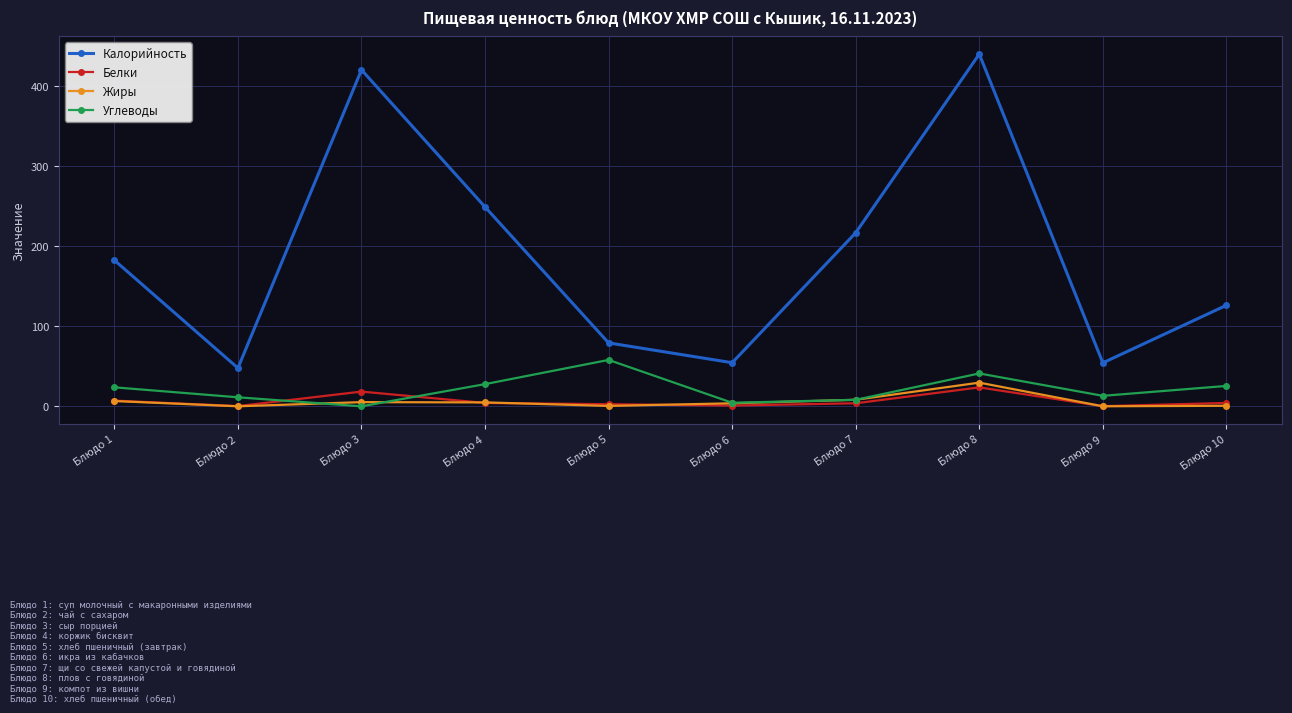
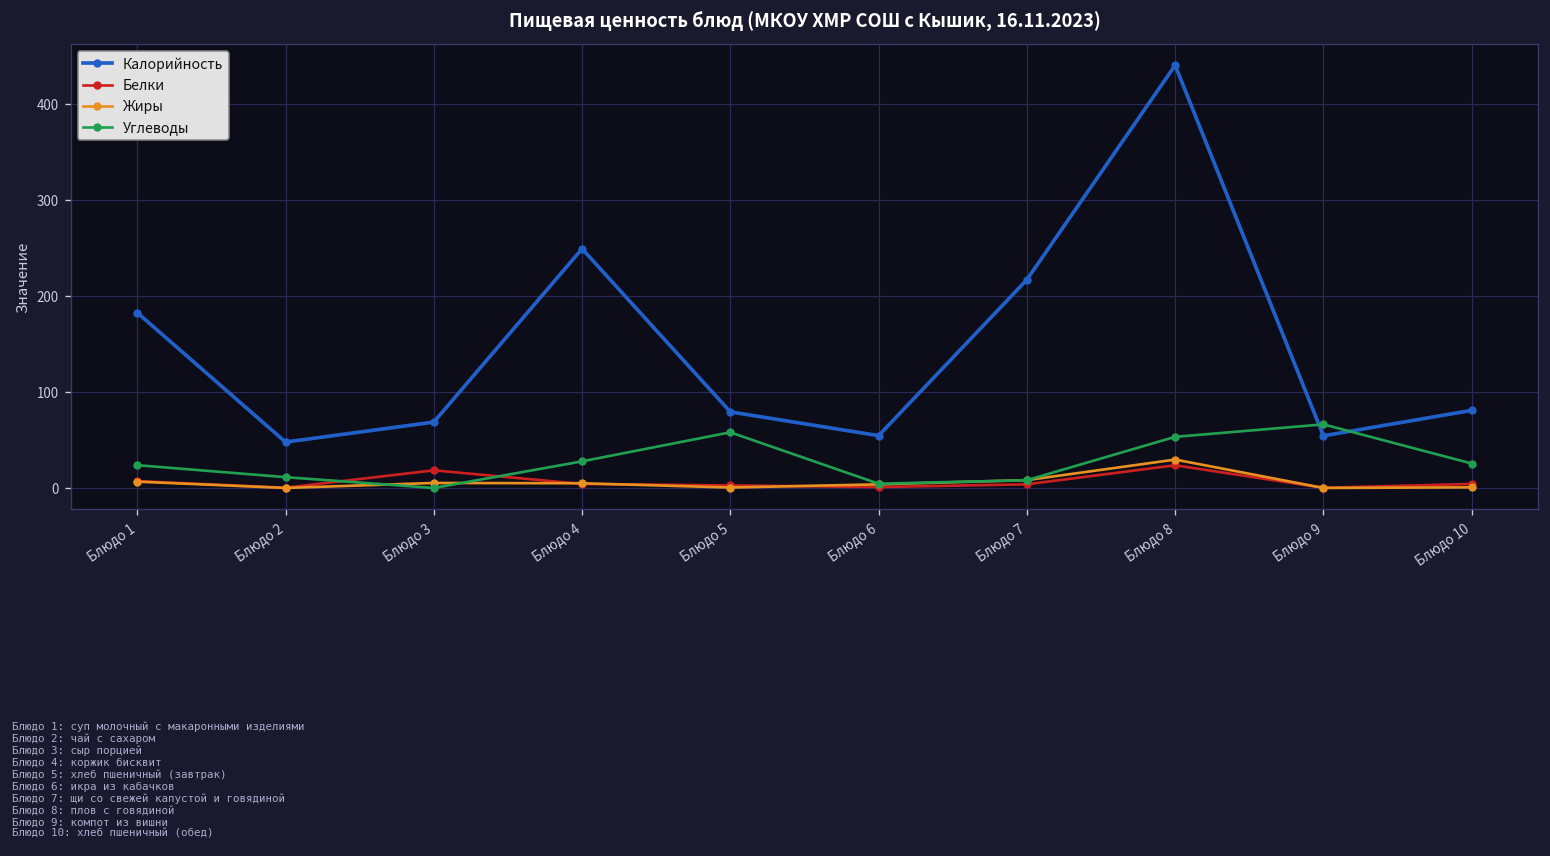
Калорийность, Блюдо 3: 420 -> 70
Углеводы, Блюдо 8: 40 -> 50
Углеводы, Блюдо 9: 10 -> 70
Калорийность, Блюдо 10: 130 -> 80
